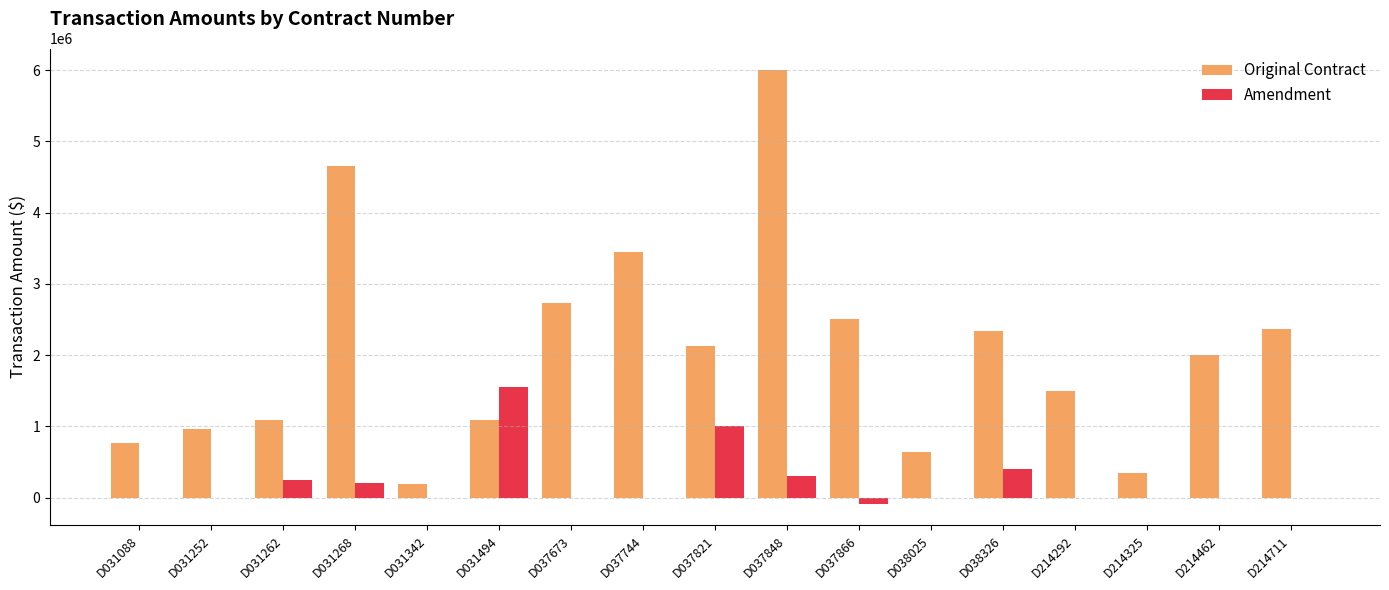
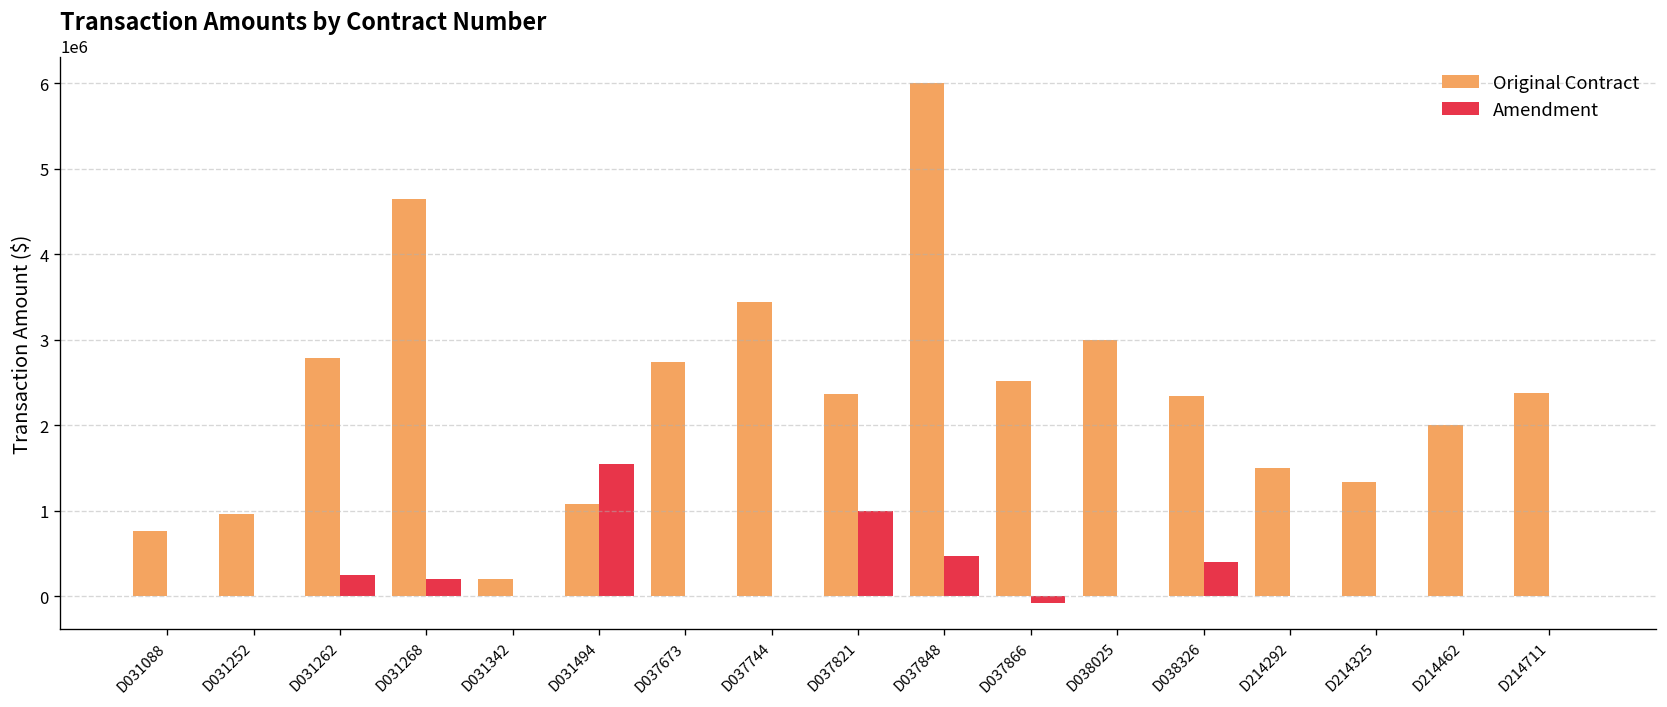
Original Contract, D031262: 1100000 -> 2800000
Original Contract, D037821: 2100000 -> 2400000
Amendment, D037848: 300000 -> 500000
Original Contract, D038025: 600000 -> 3000000
Original Contract, D214325: 300000 -> 1300000
